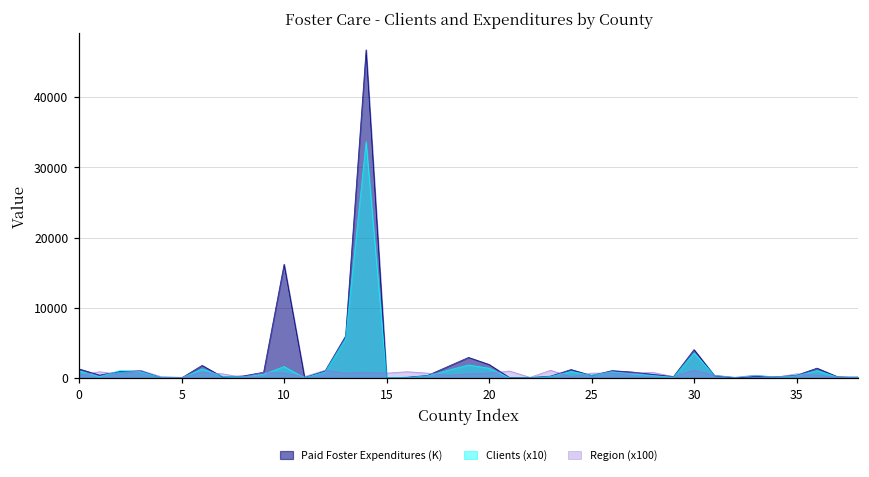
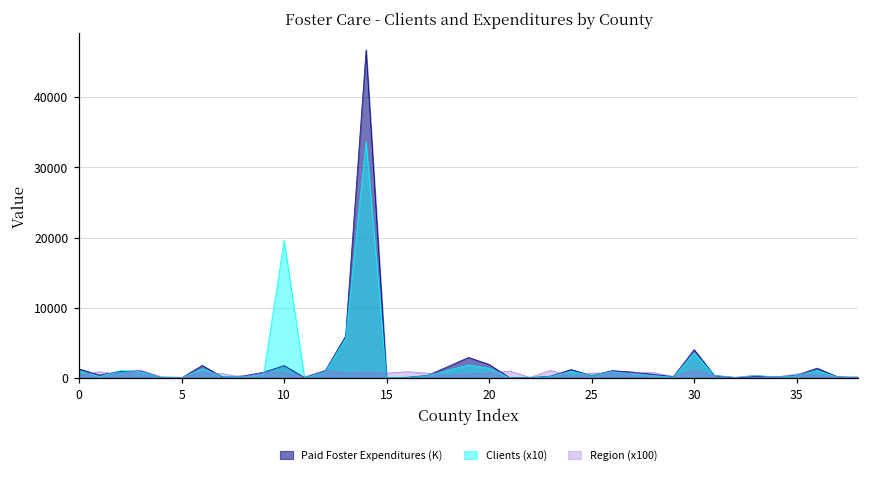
Paid Foster Expenditures (K), 10: 16000 -> 2000
Clients (x10), 10: 2000 -> 20000
